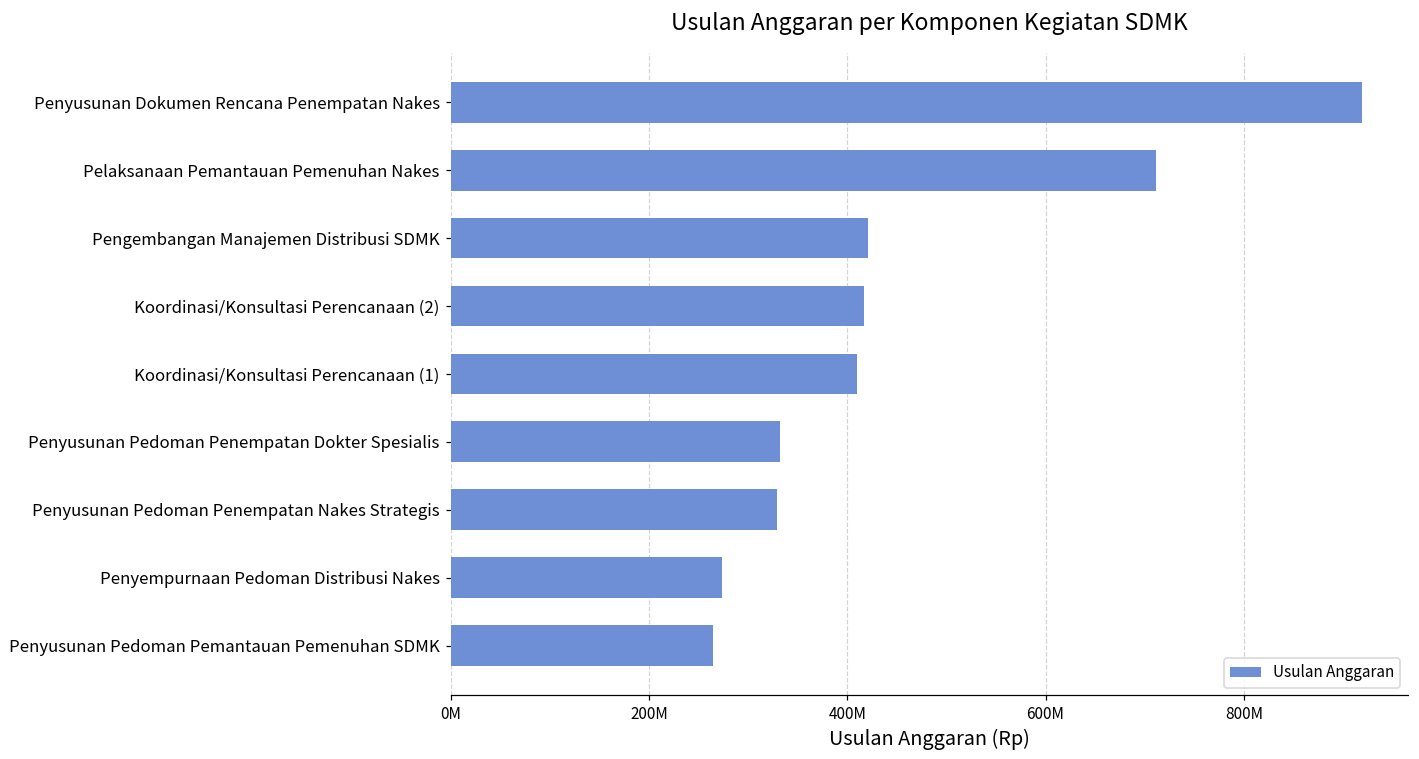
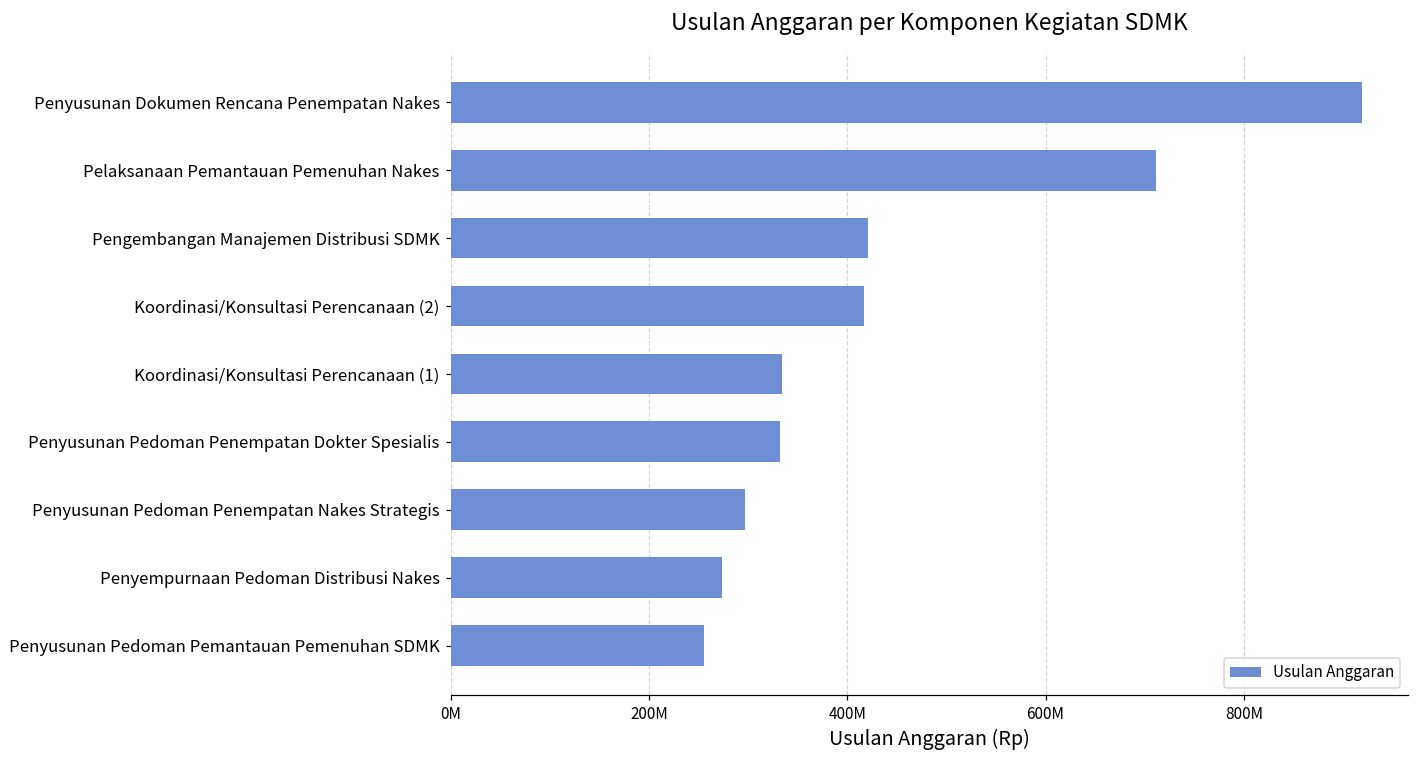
Koordinasi/Konsultasi Perencanaan (1): 410000000 -> 330000000
Penyusunan Pedoman Penempatan Nakes Strategis: 330000000 -> 300000000
Penyusunan Pedoman Pemantauan Pemenuhan SDMK: 265000000 -> 255000000
